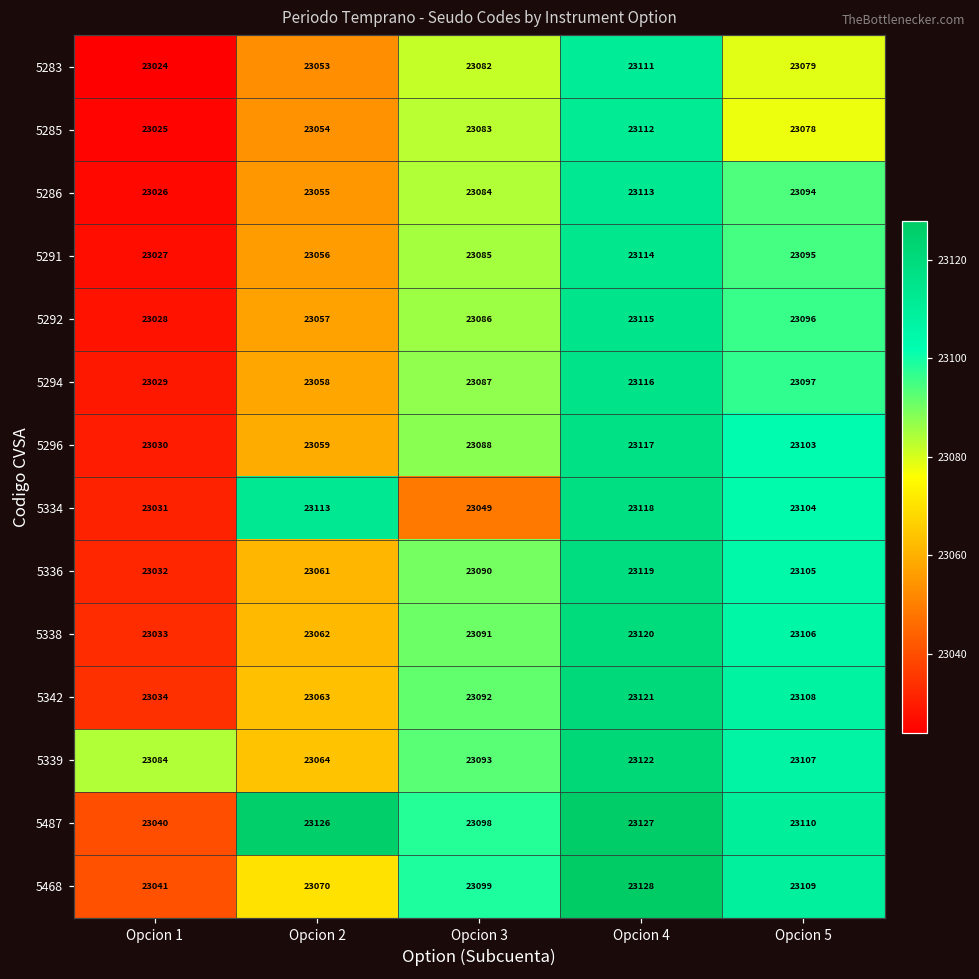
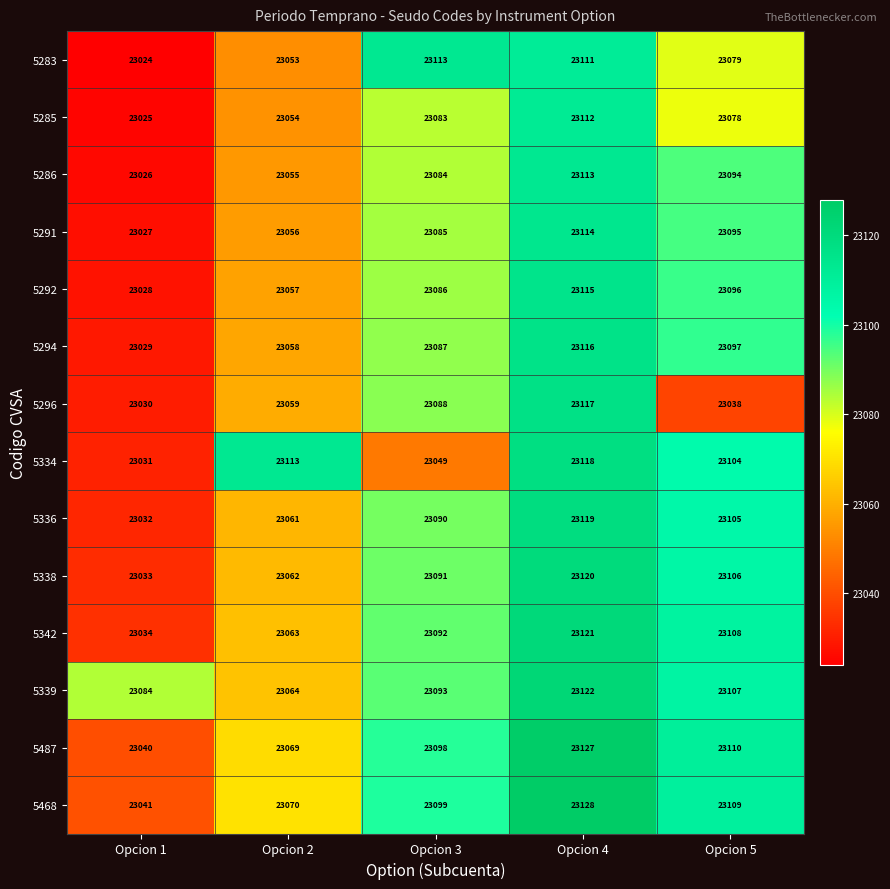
5283, Opcion 3: 23082 -> 23113
5296, Opcion 5: 23103 -> 23038
5487, Opcion 2: 23126 -> 23069
